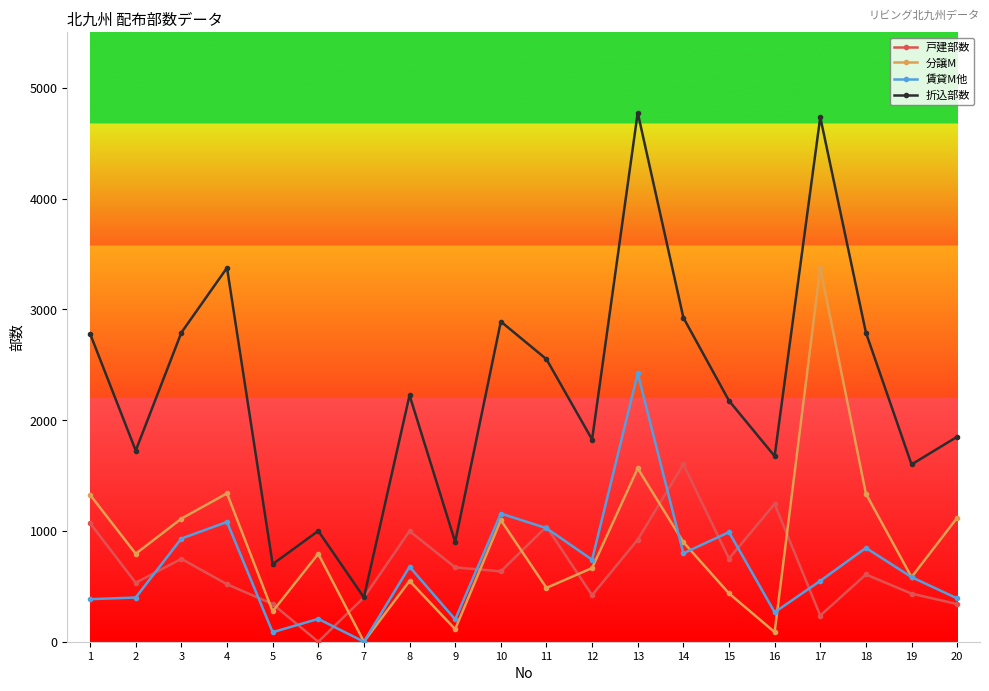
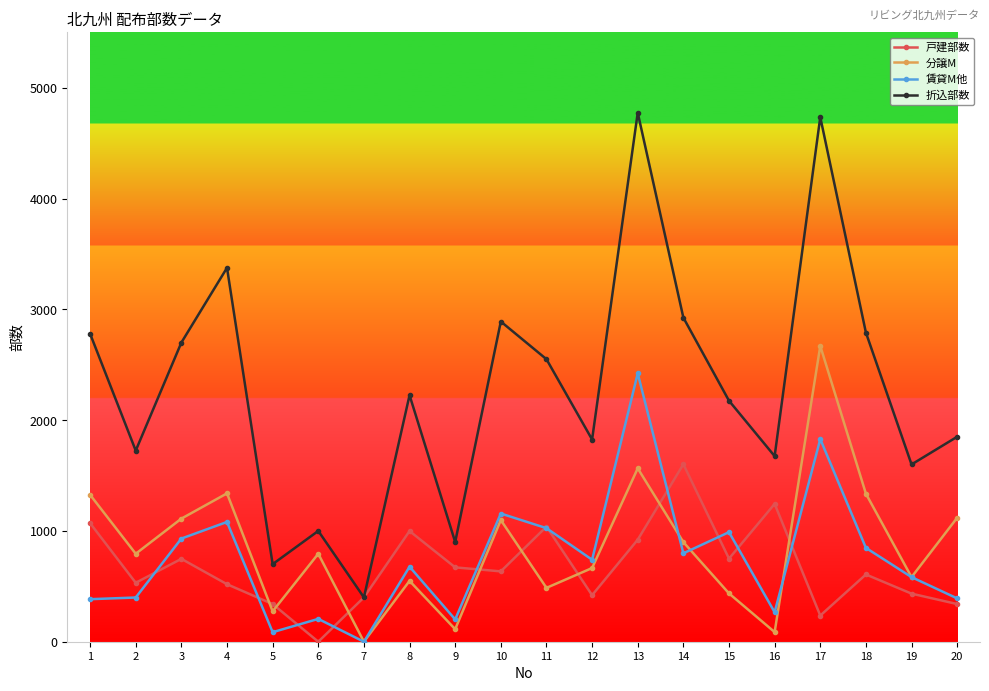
折込部数, 3: 2790 -> 2700
分譲M, 17: 3370 -> 2670
賃貸M他, 17: 550 -> 1830
